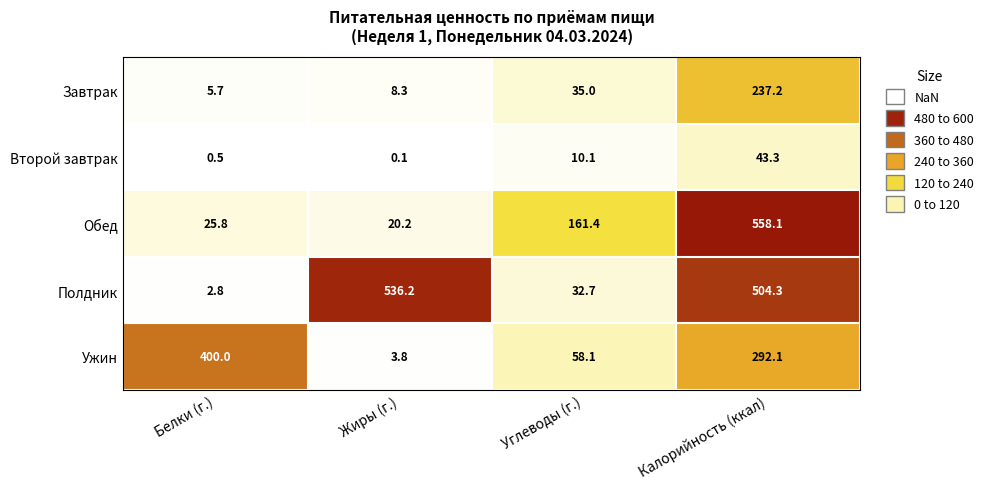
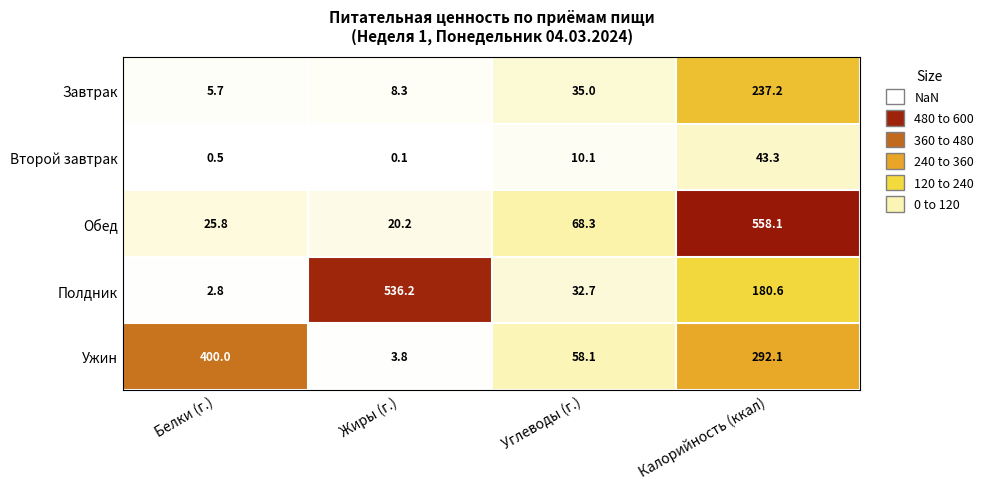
Обед, Углеводы (г.): 161.4 -> 68.3
Полдник, Калорийность (ккал): 504.3 -> 180.6
